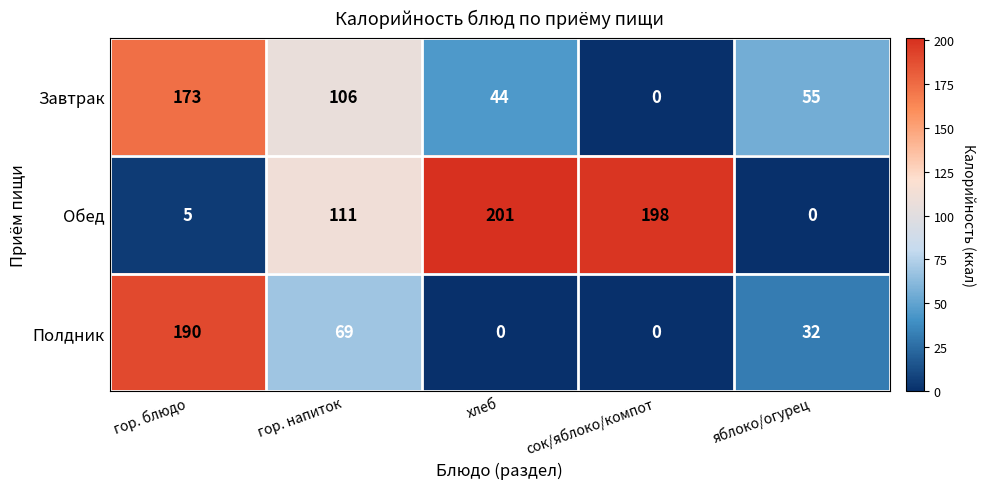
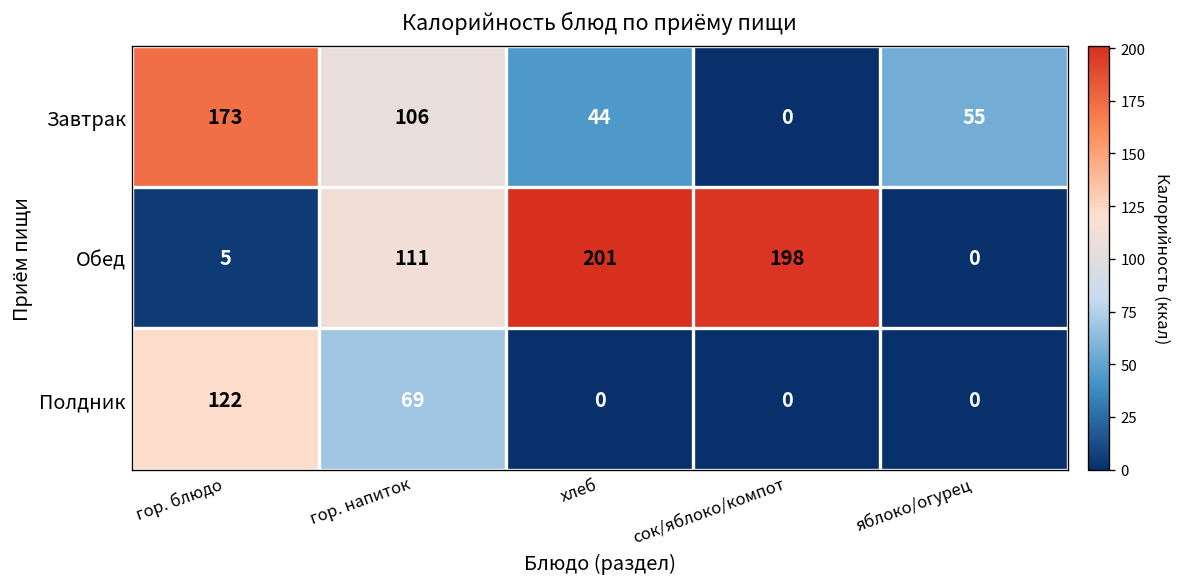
Полдник, гор. блюдо: 190 -> 122
Полдник, яблоко/огурец: 32 -> 0
